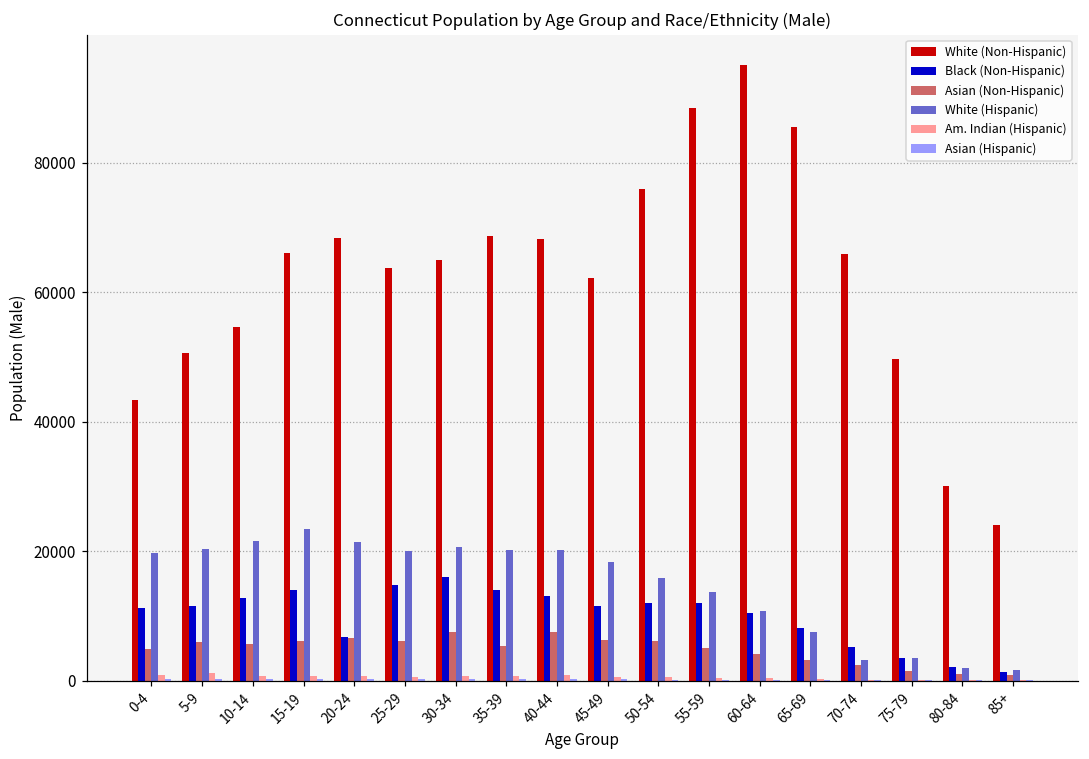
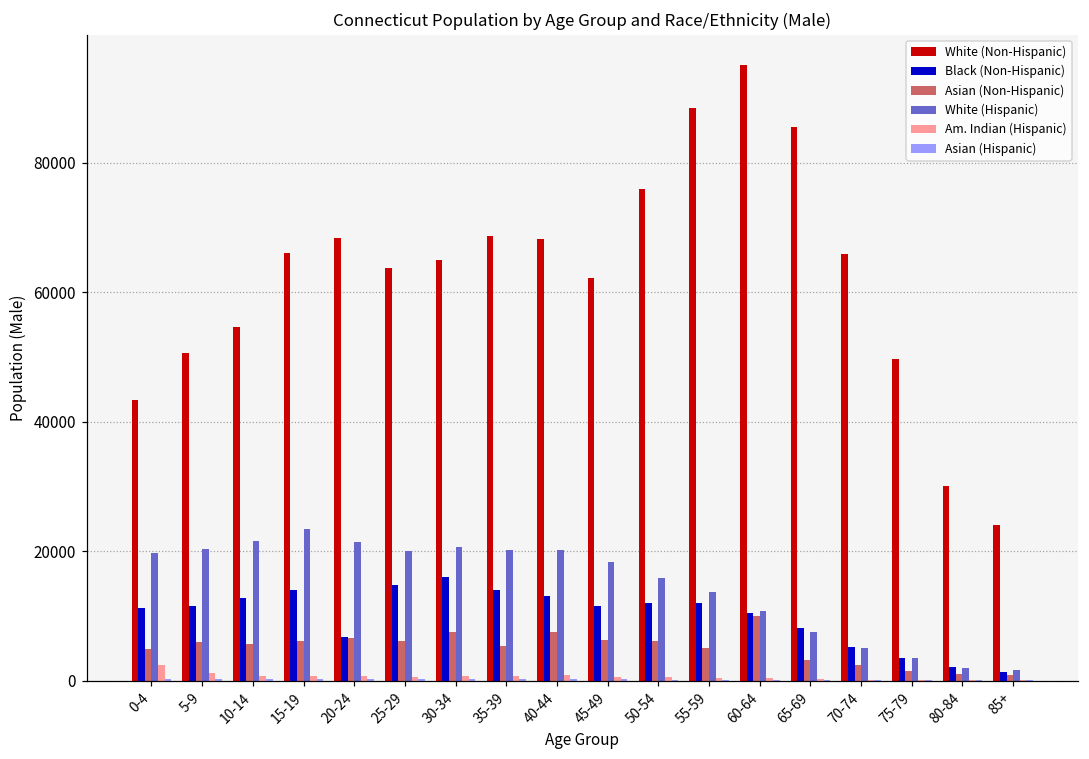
Am. Indian (Hispanic), 0-4: 1000 -> 2000
Asian (Non-Hispanic), 60-64: 4000 -> 10000
White (Hispanic), 70-74: 3000 -> 5000
